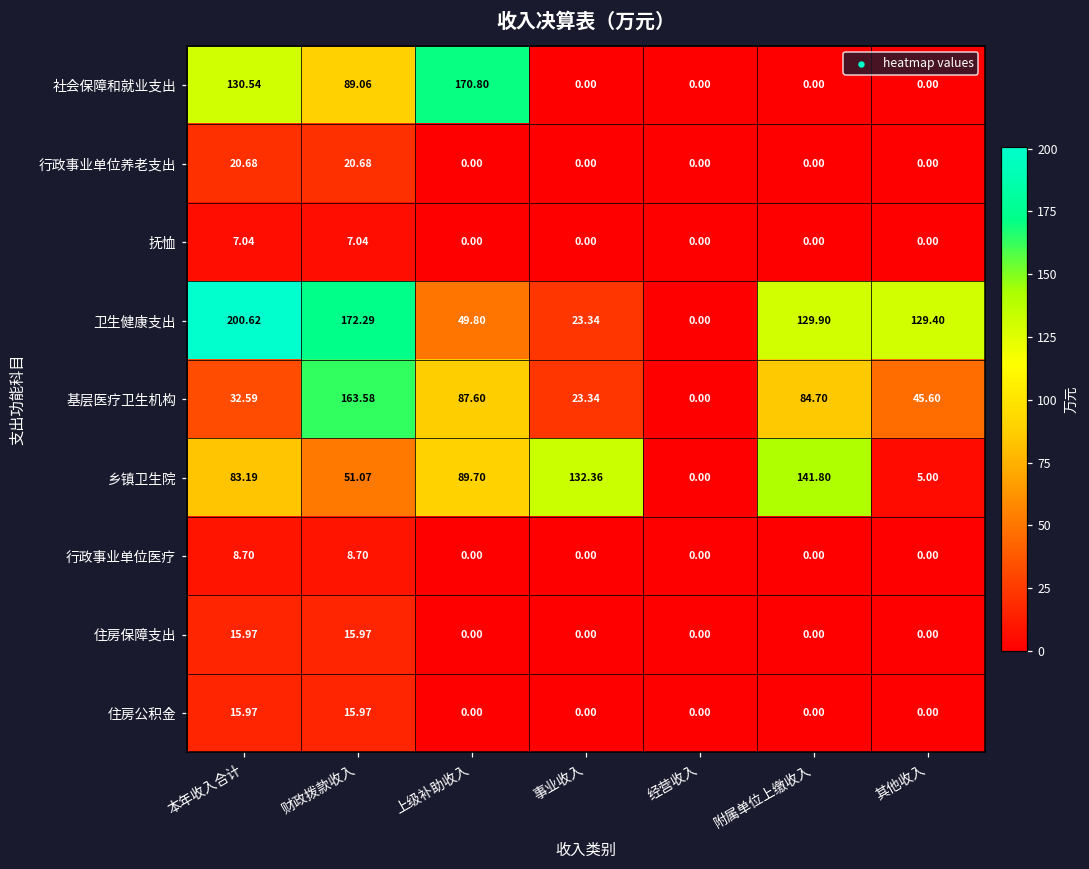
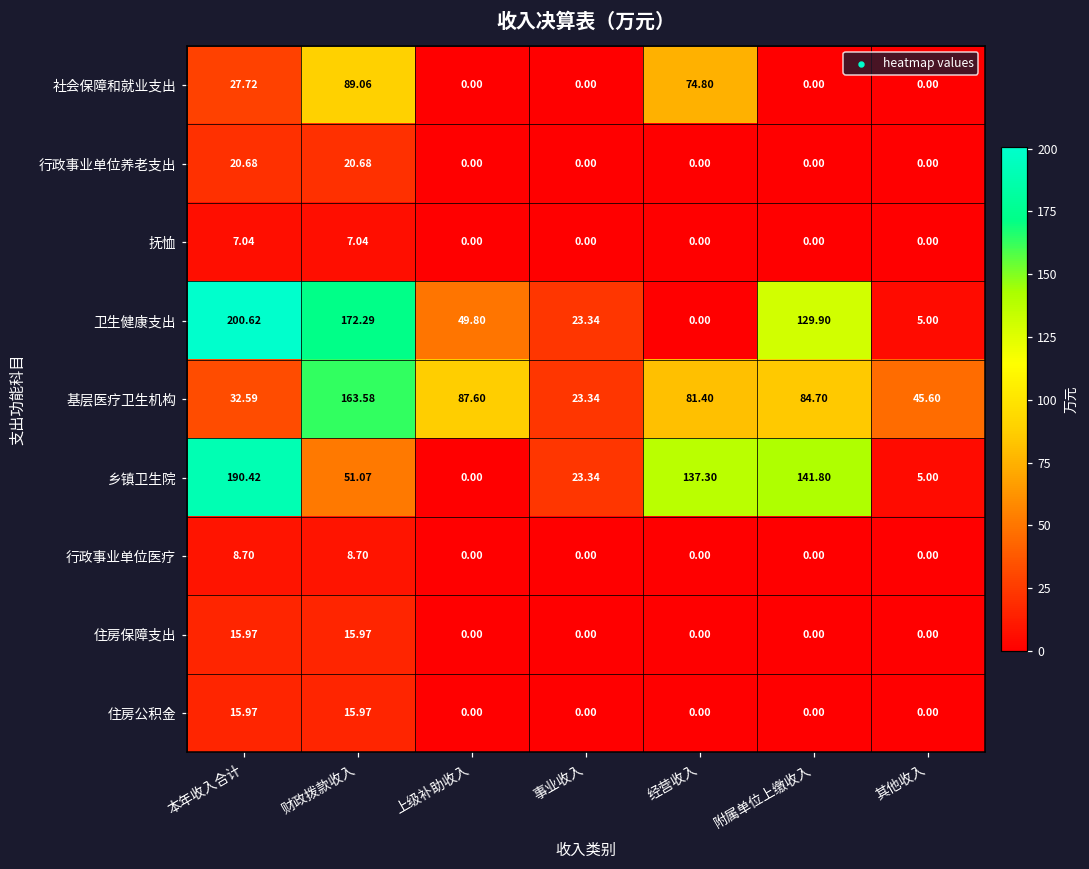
社会保障和就业支出, 本年收入合计: 130.54 -> 27.72
社会保障和就业支出, 上级补助收入: 170.80 -> 0.00
社会保障和就业支出, 经营收入: 0.00 -> 74.80
卫生健康支出, 其他收入: 129.40 -> 5.00
基层医疗卫生机构, 经营收入: 0.00 -> 81.40
乡镇卫生院, 本年收入合计: 83.19 -> 190.42
乡镇卫生院, 上级补助收入: 89.70 -> 0.00
乡镇卫生院, 事业收入: 132.36 -> 23.34
乡镇卫生院, 经营收入: 0.00 -> 137.30
